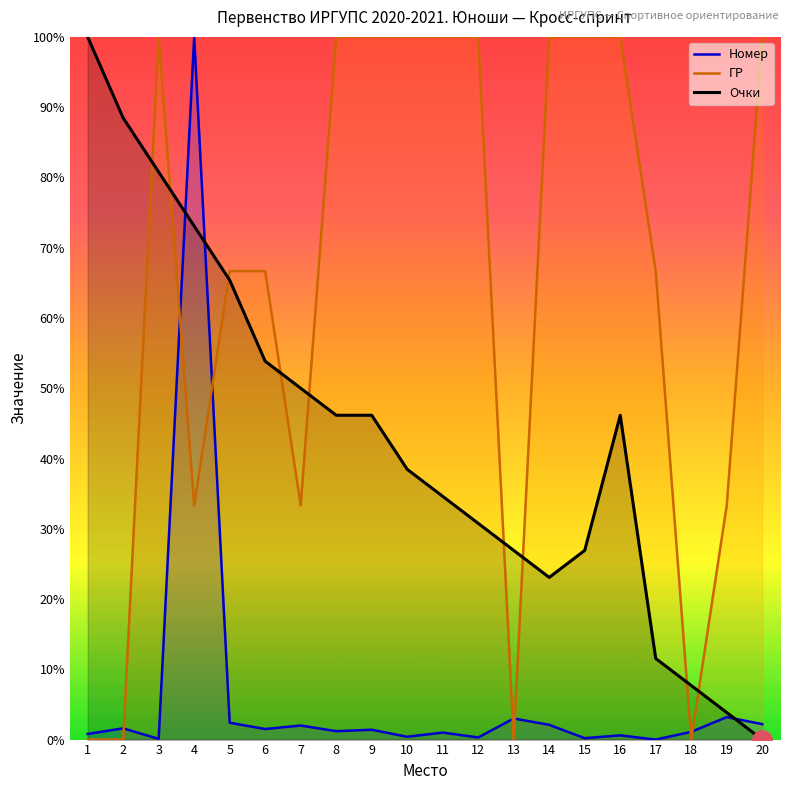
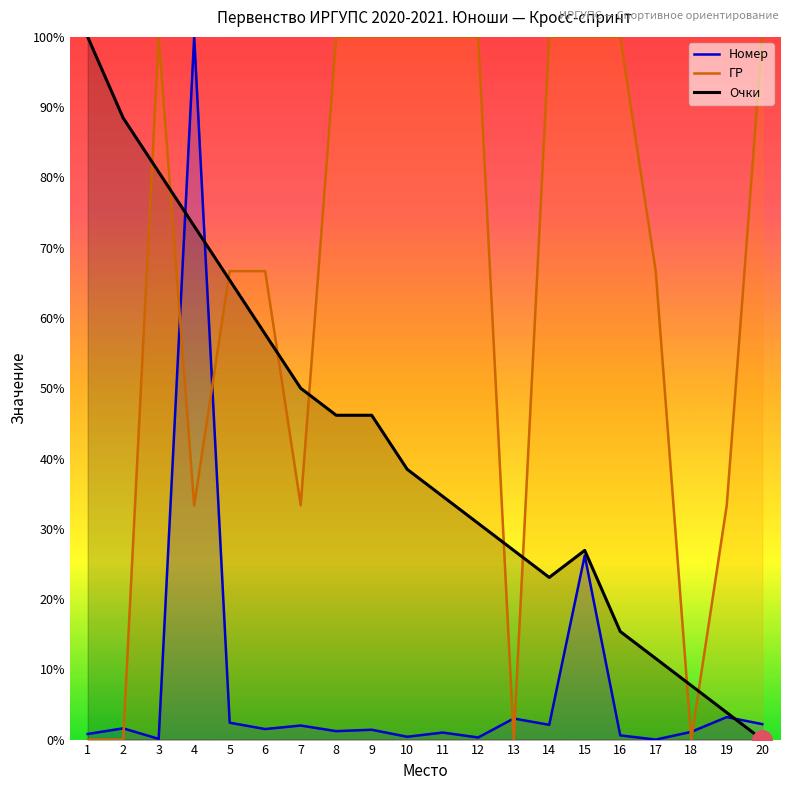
Очки, 6: 54% -> 58%
Номер, 15: 0% -> 26%
Очки, 16: 46% -> 15%
